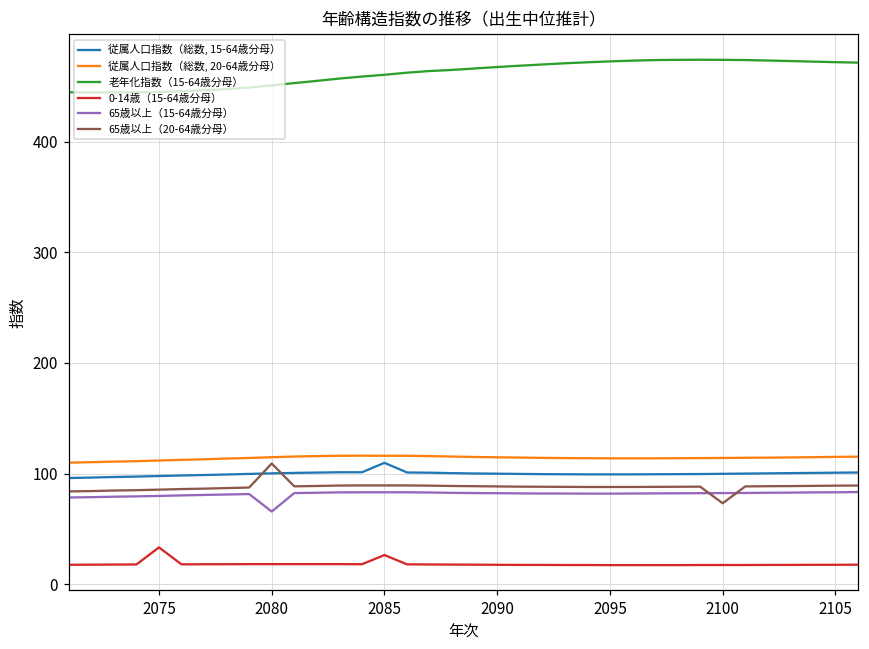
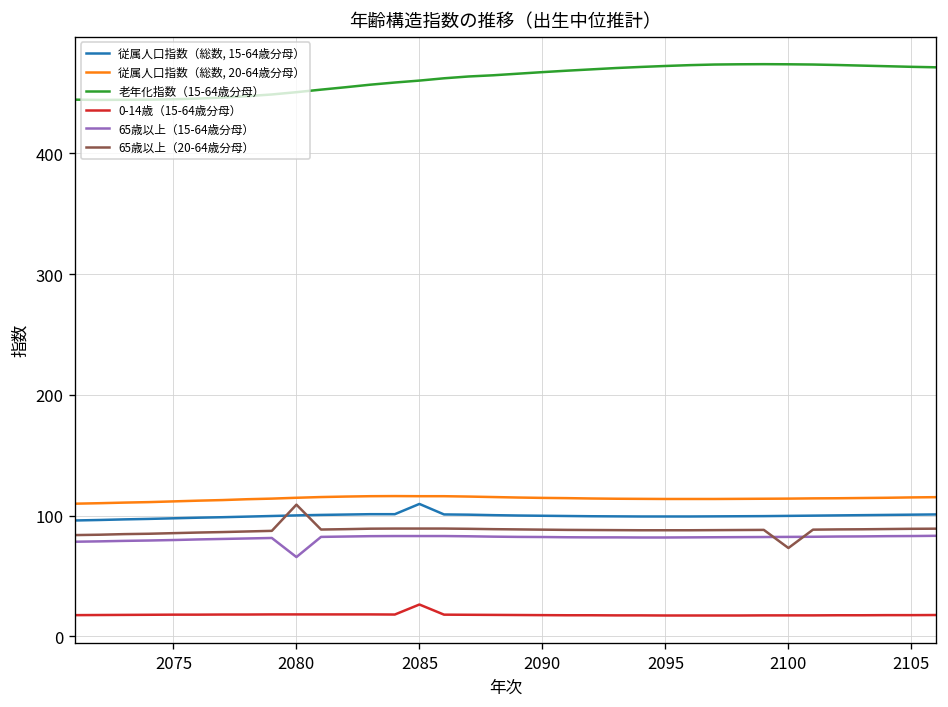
0-14歳（15-64歳分母）, 2075: 33 -> 18
